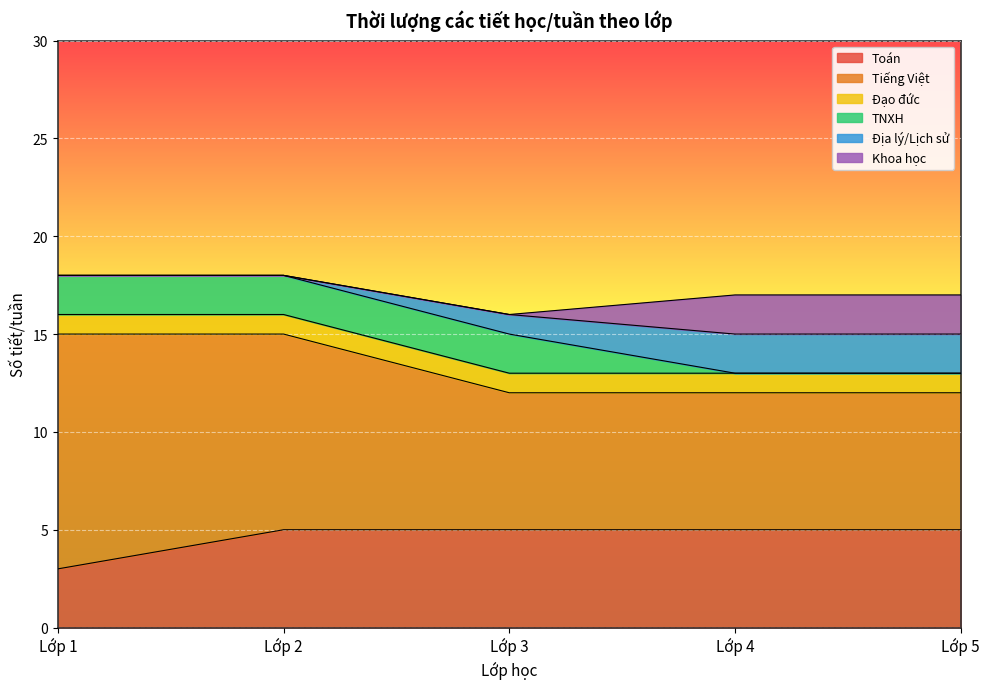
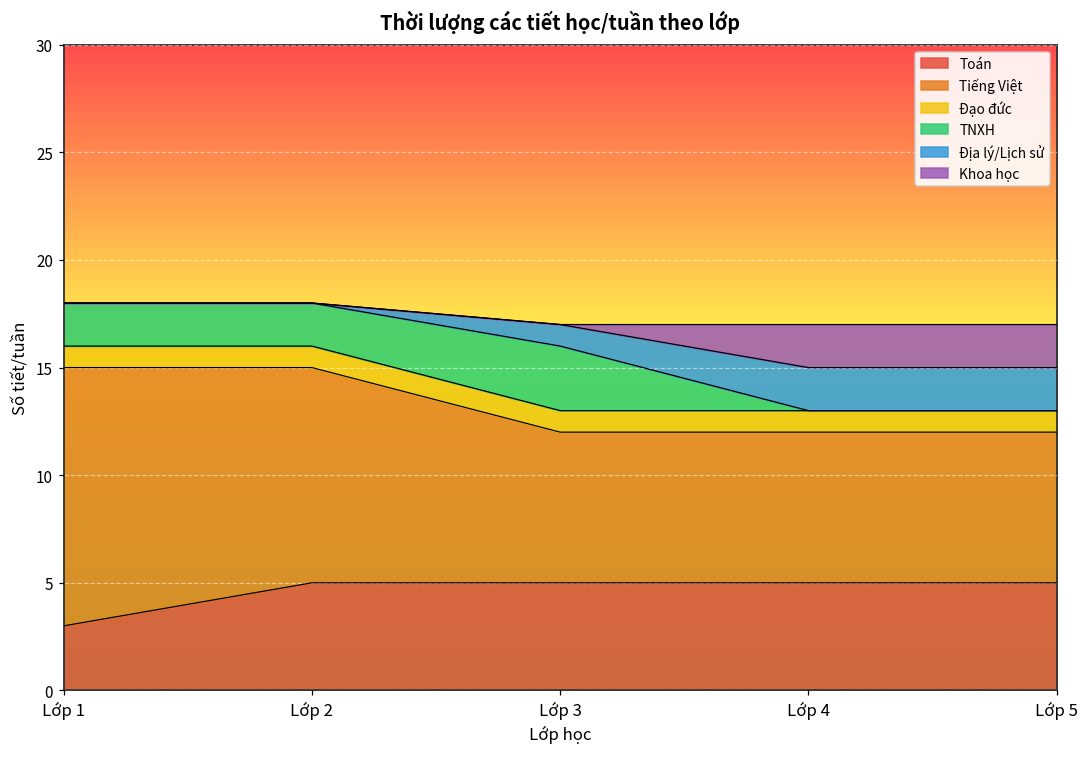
TNXH, Lớp 3: 2 -> 3
